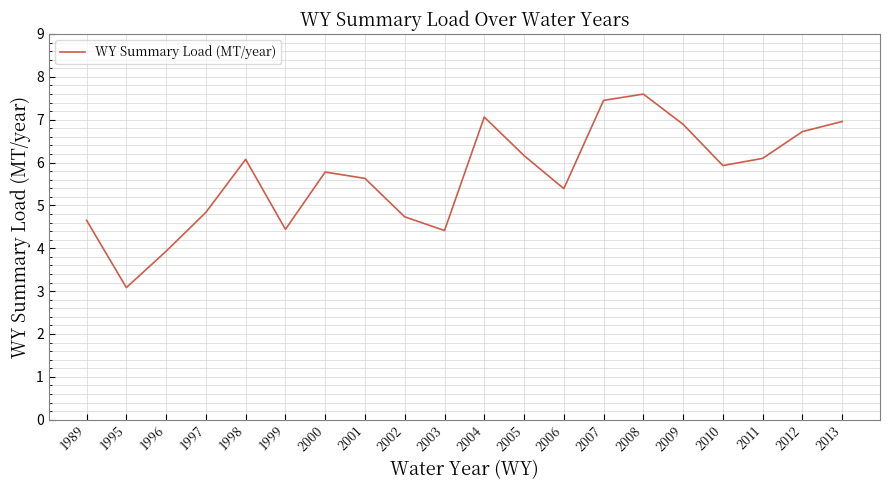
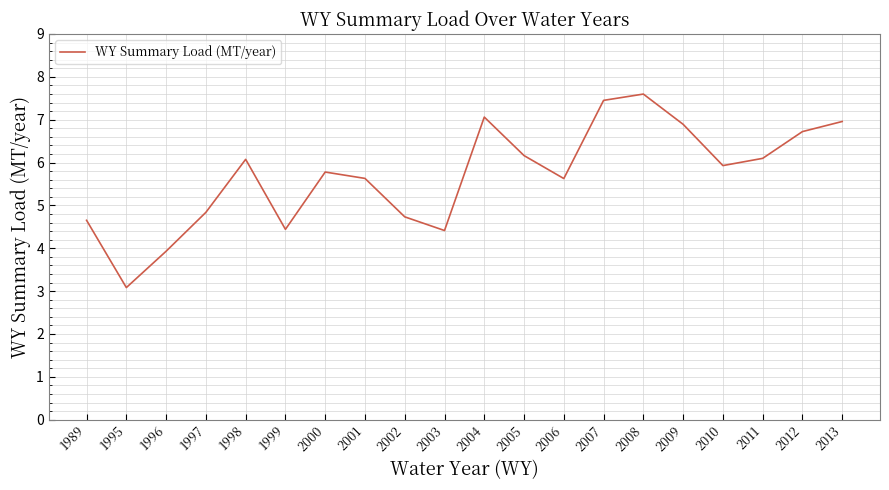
2006: 5.4 -> 5.6
